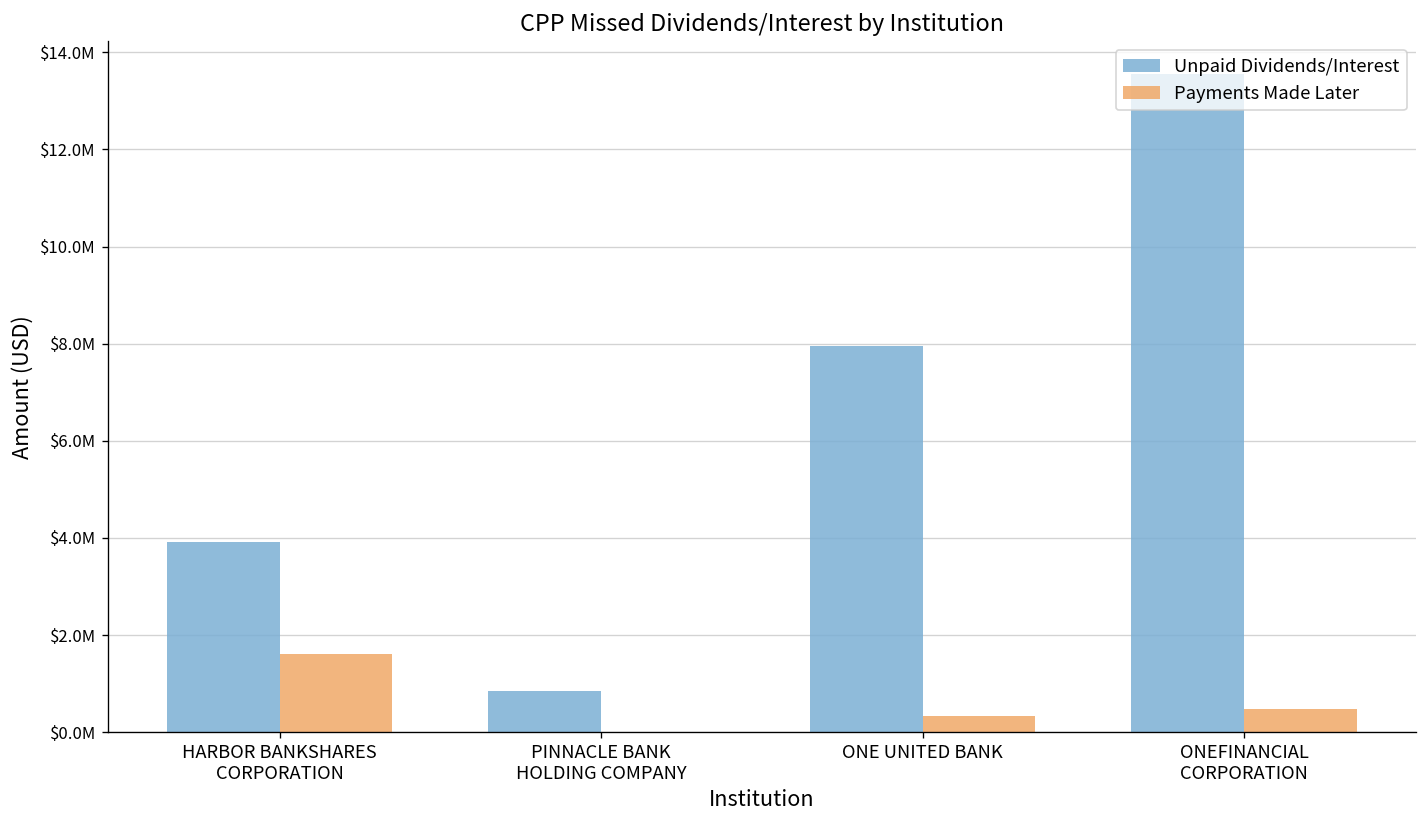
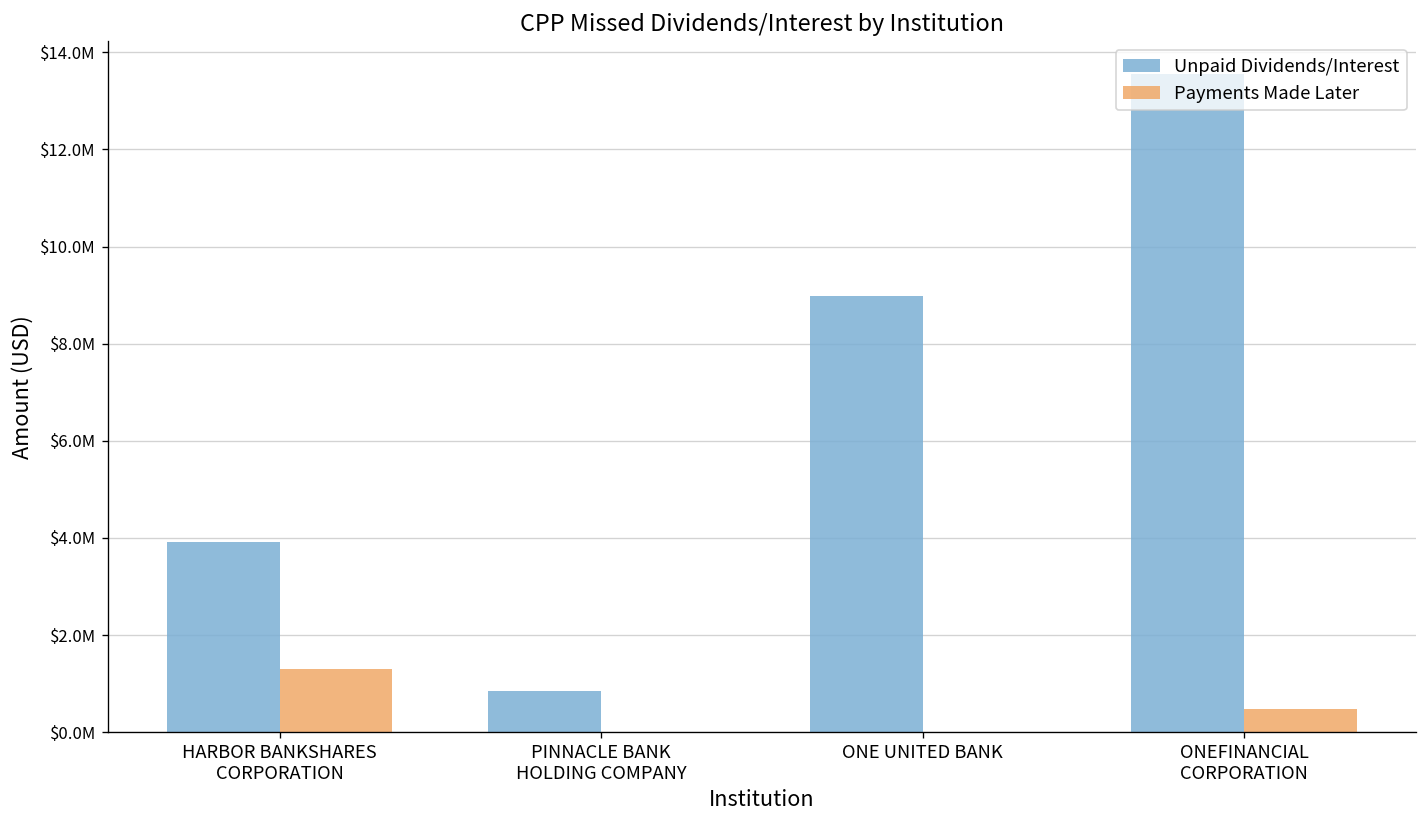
Payments Made Later, HARBOR BANKSHARES CORPORATION: $1600000 -> $1300000
Unpaid Dividends/Interest, ONE UNITED BANK: $8000000 -> $9000000
Payments Made Later, ONE UNITED BANK: $300000 -> $0
